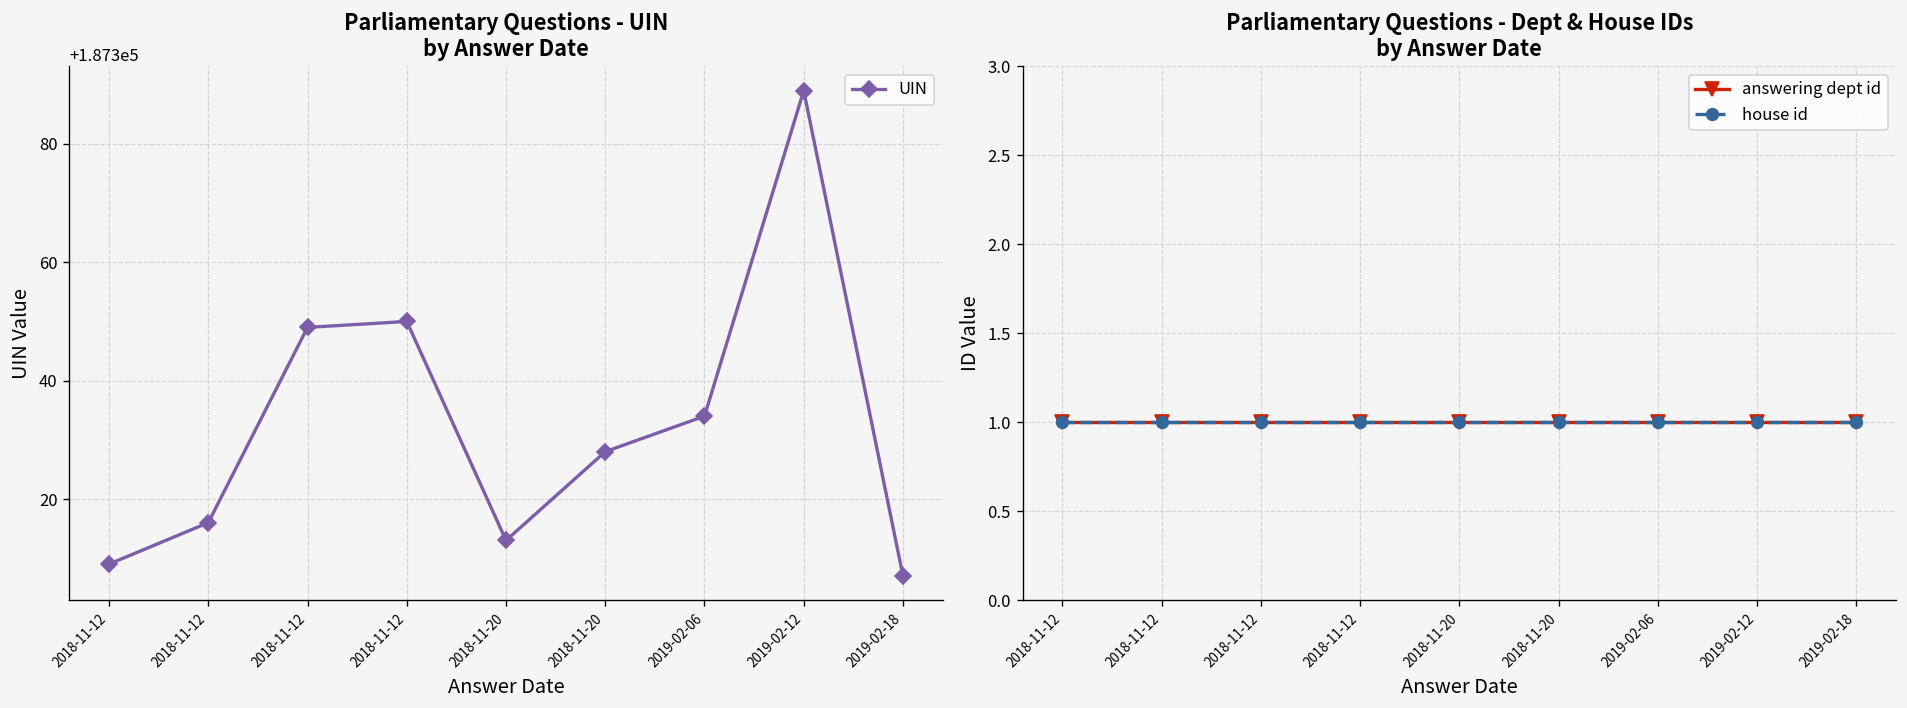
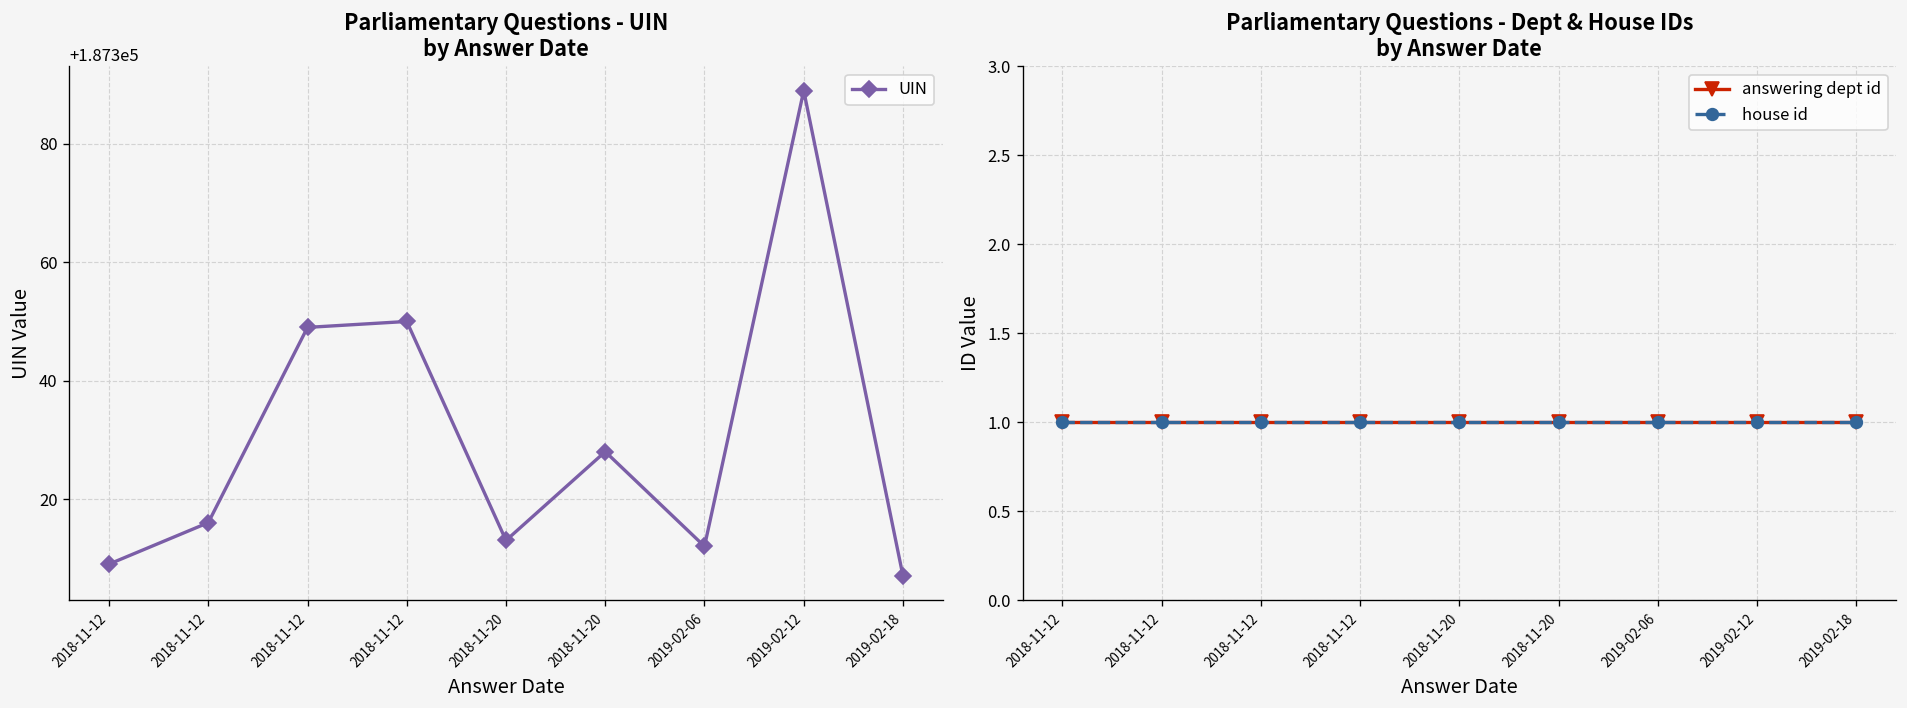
Parliamentary Questions - UIN by Answer Date, 2019-02-06: 187334 -> 187312
